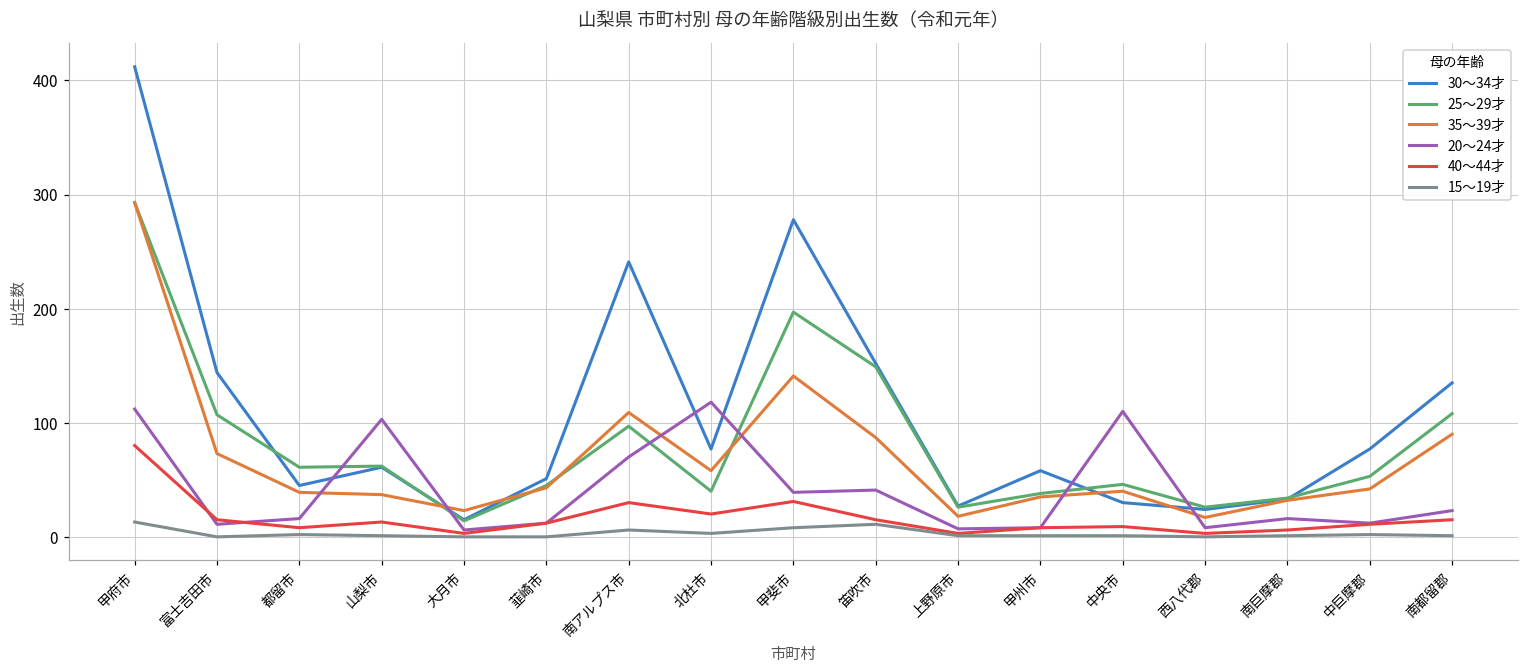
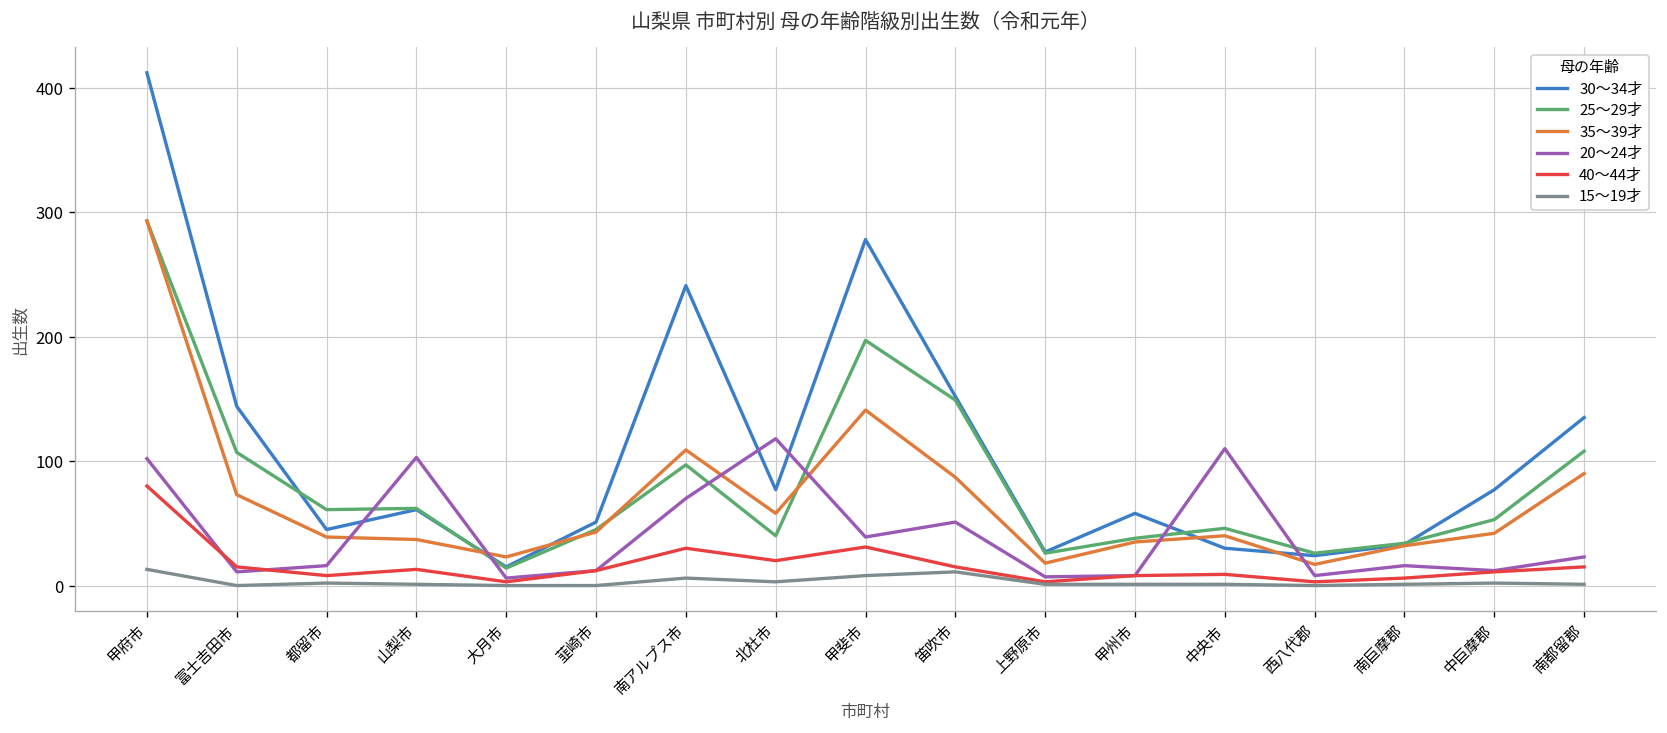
20～24才, 甲府市: 112 -> 102
20～24才, 笛吹市: 41 -> 51
